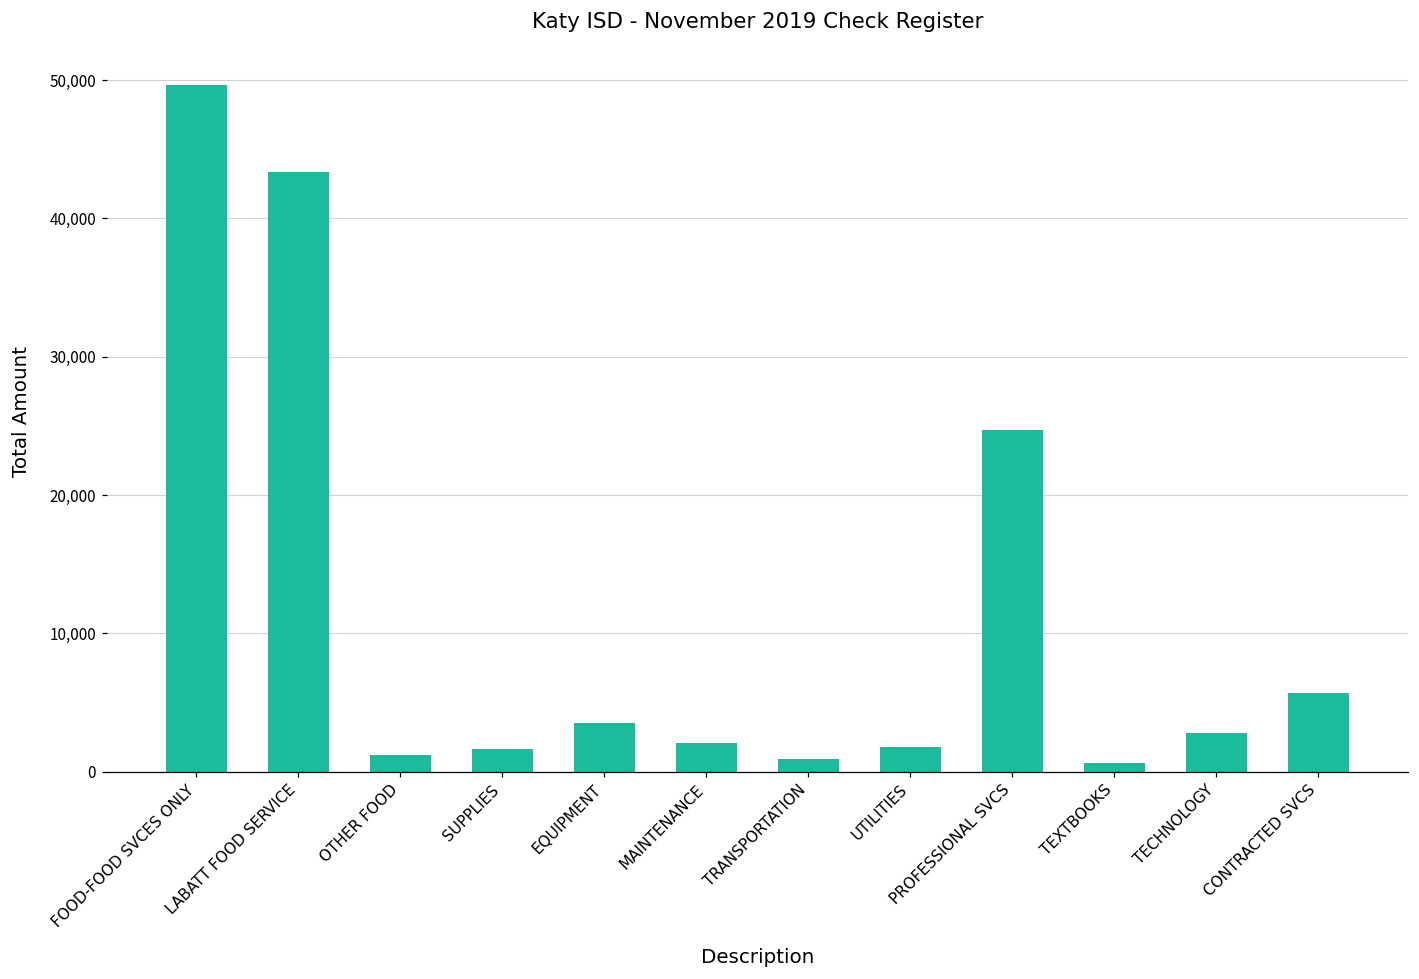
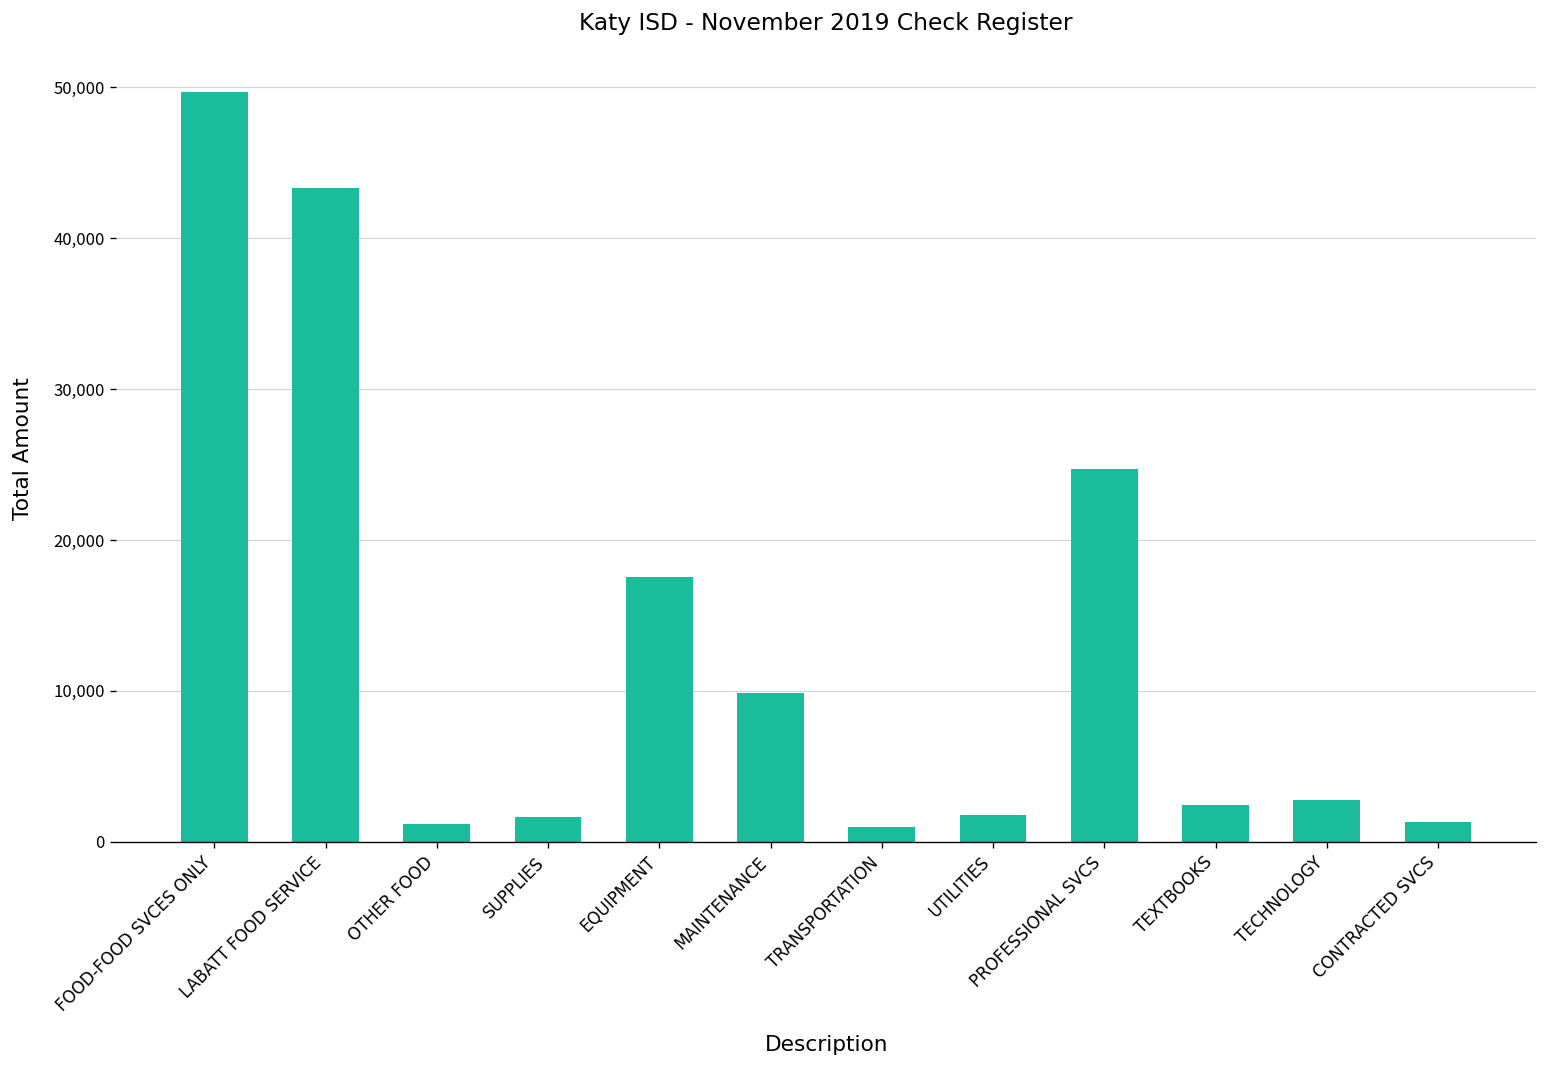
EQUIPMENT: 3,500 -> 17,600
MAINTENANCE: 2,100 -> 9,800
TEXTBOOKS: 600 -> 2,400
CONTRACTED SVCS: 5,700 -> 1,300
